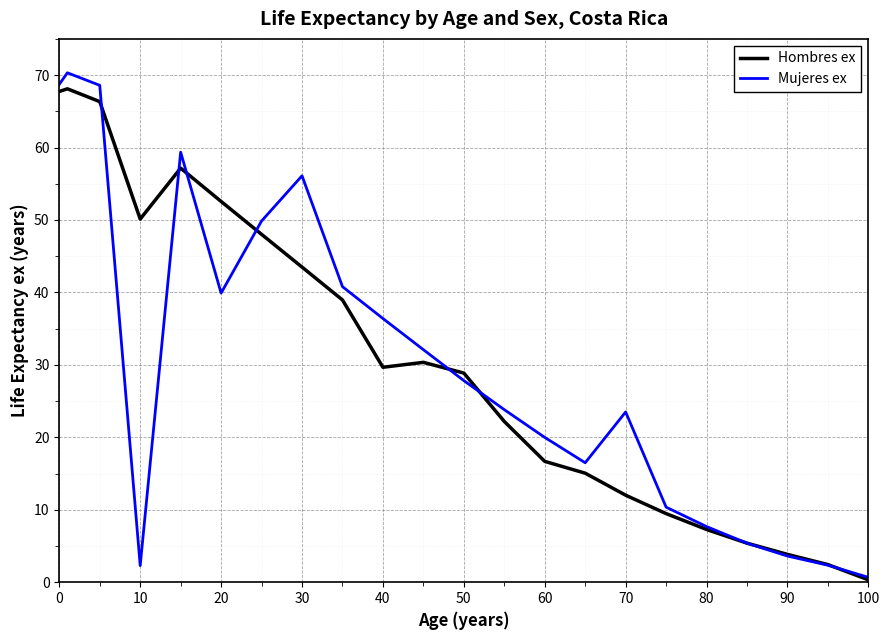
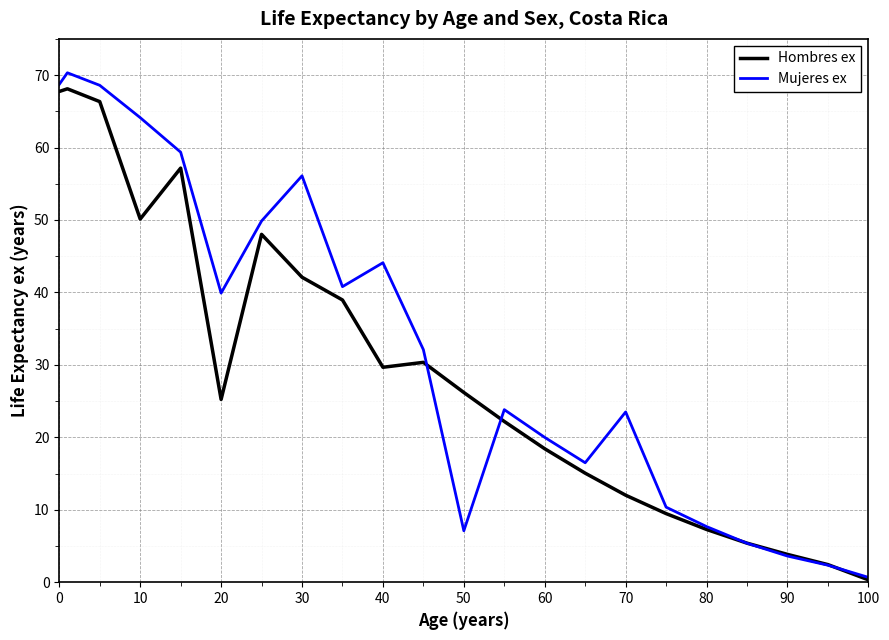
Mujeres ex, 10: 2 -> 64
Hombres ex, 20: 53 -> 25
Hombres ex, 30: 44 -> 42
Mujeres ex, 40: 36 -> 44
Hombres ex, 50: 29 -> 26
Mujeres ex, 50: 28 -> 7
Hombres ex, 60: 17 -> 18
